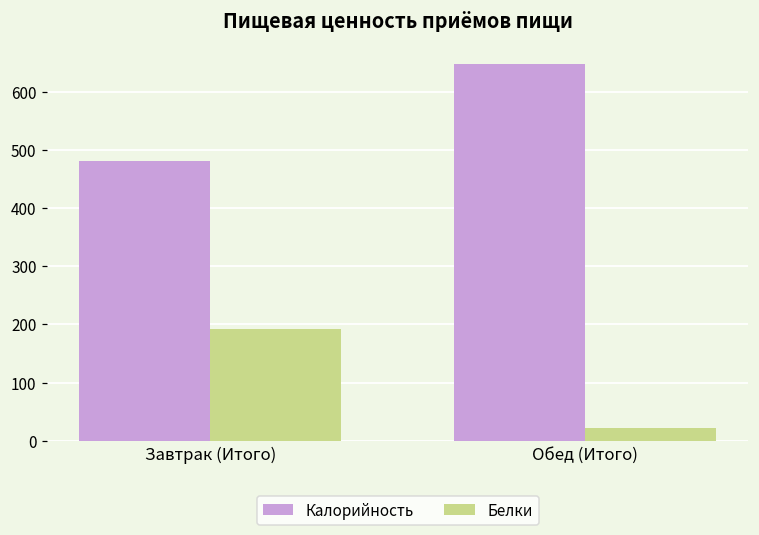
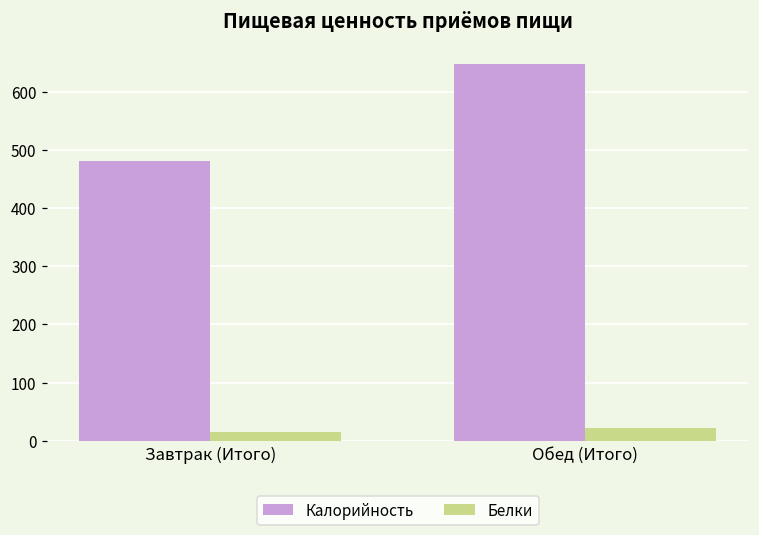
Белки, Завтрак (Итого): 190 -> 20
